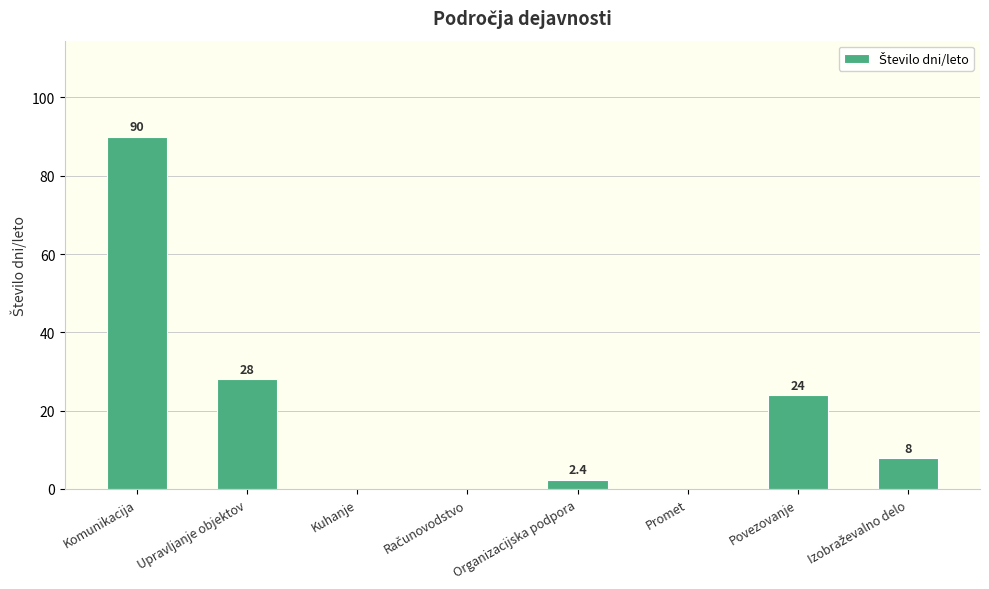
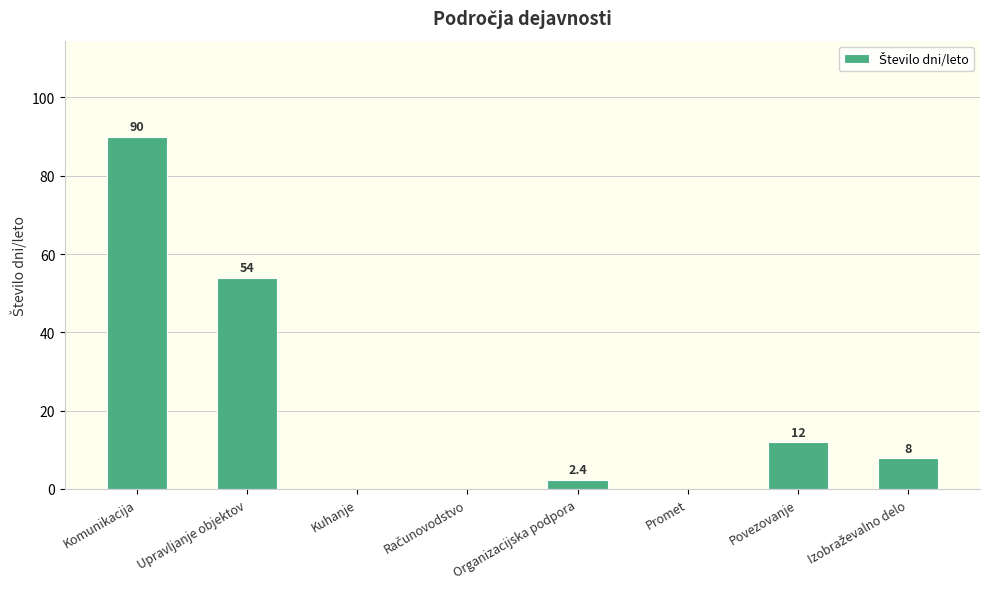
Upravljanje objektov: 28 -> 54
Povezovanje: 24 -> 12
